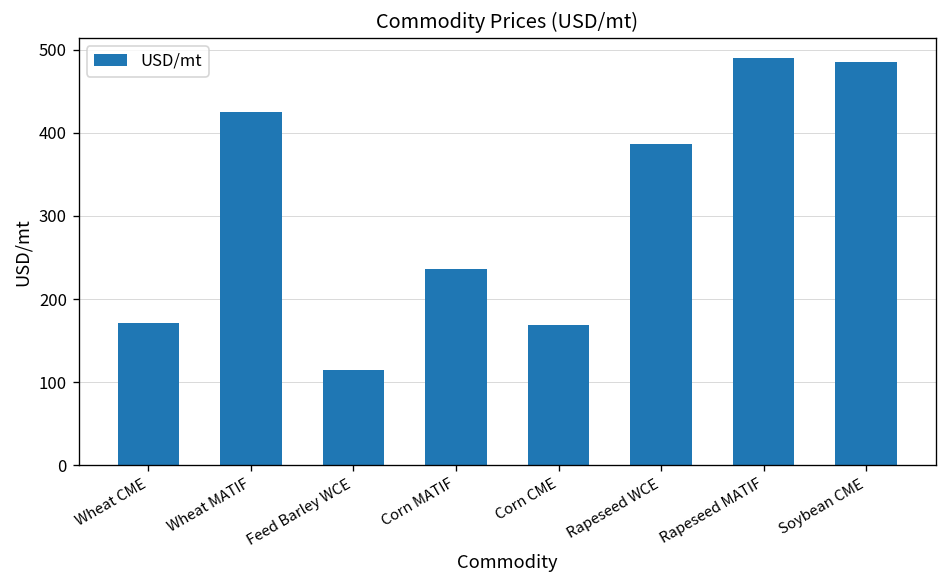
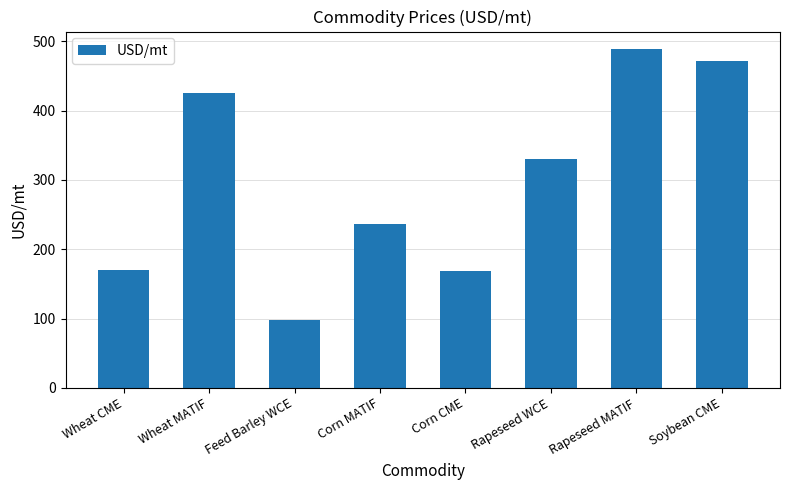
Feed Barley WCE: 110 -> 100
Rapeseed WCE: 390 -> 330
Soybean CME: 490 -> 470
